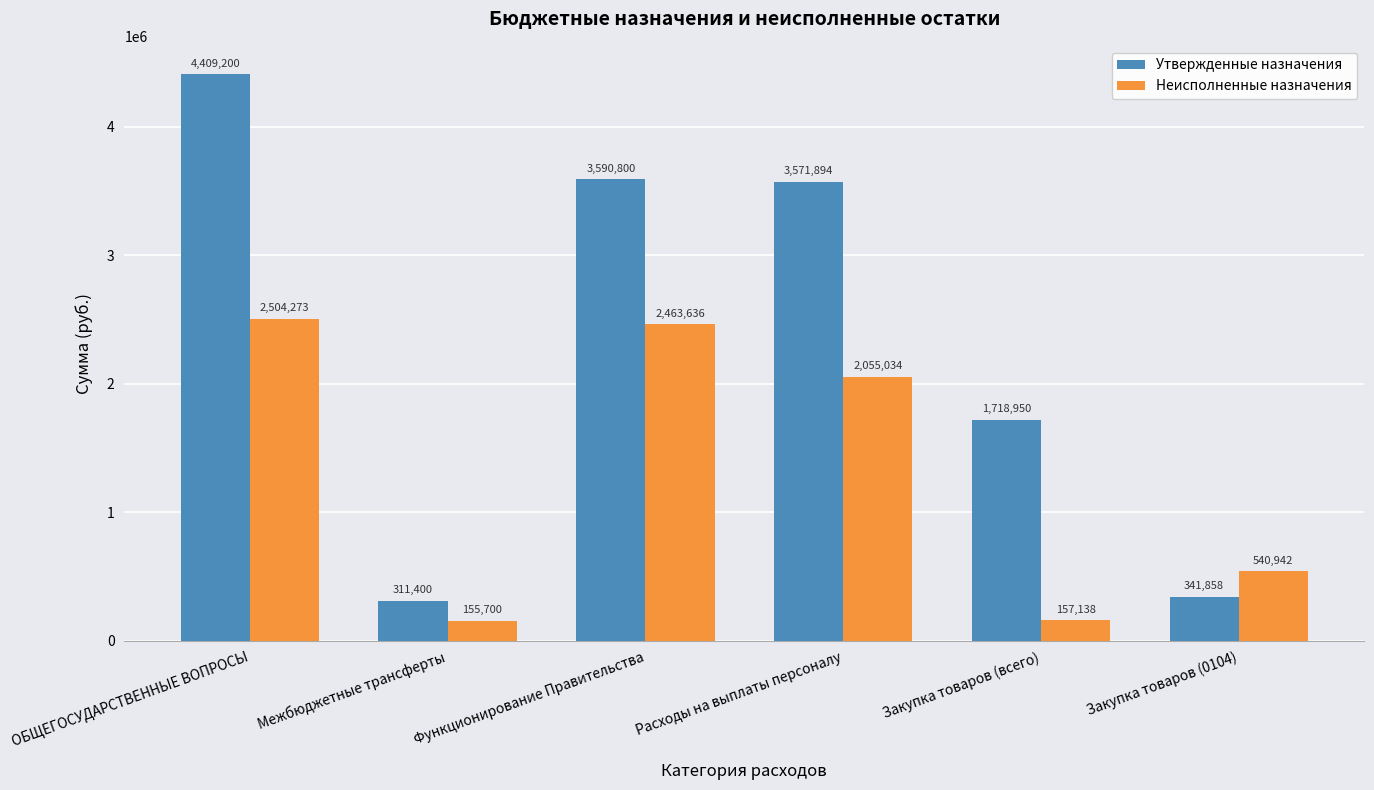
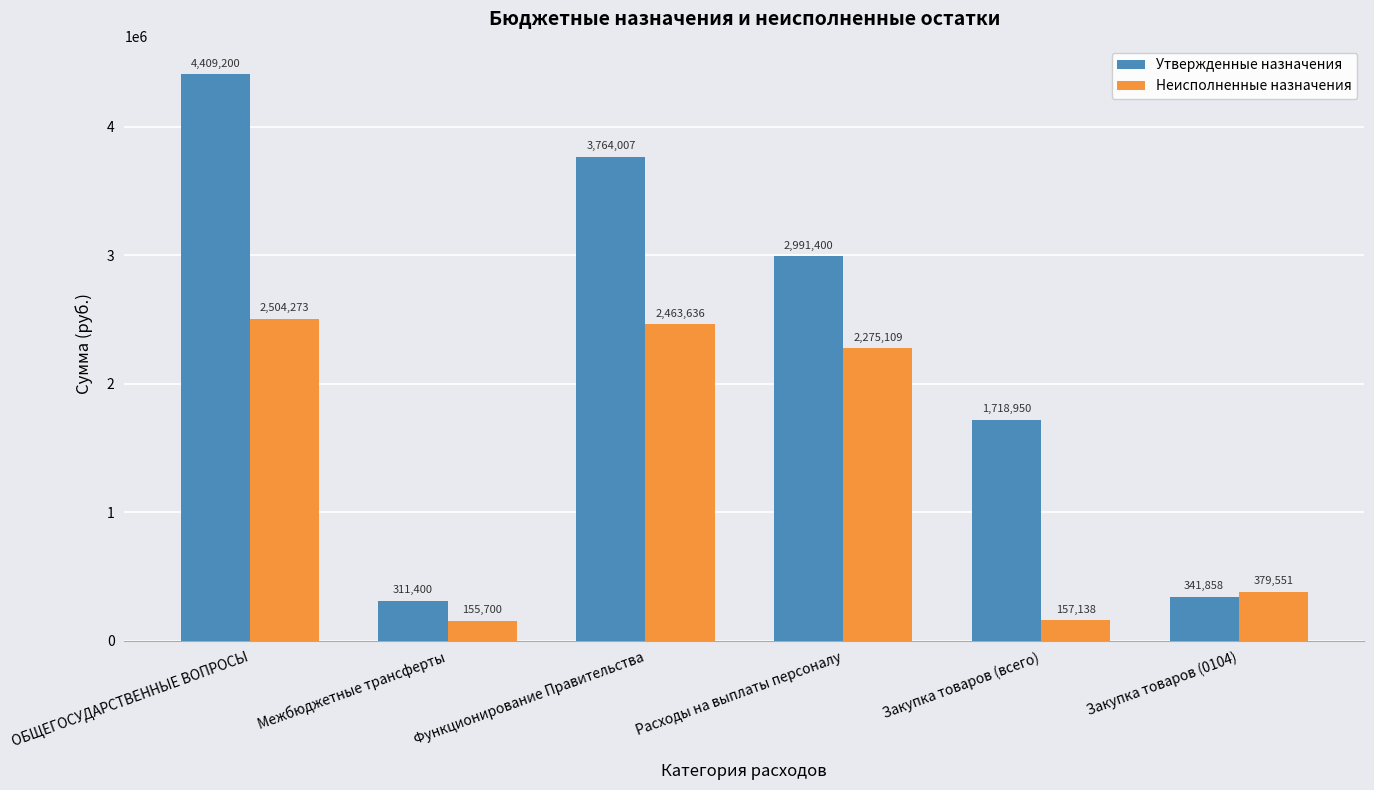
Утвержденные назначения, Функционирование Правительства: 3,590,800 -> 3,764,007
Утвержденные назначения, Расходы на выплаты персоналу: 3,571,894 -> 2,991,400
Неисполненные назначения, Расходы на выплаты персоналу: 2,055,034 -> 2,275,109
Неисполненные назначения, Закупка товаров (0104): 540,942 -> 379,551
